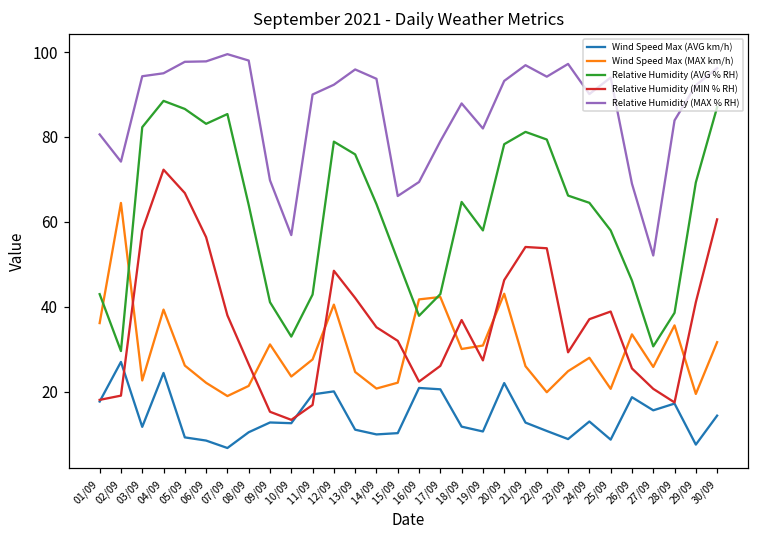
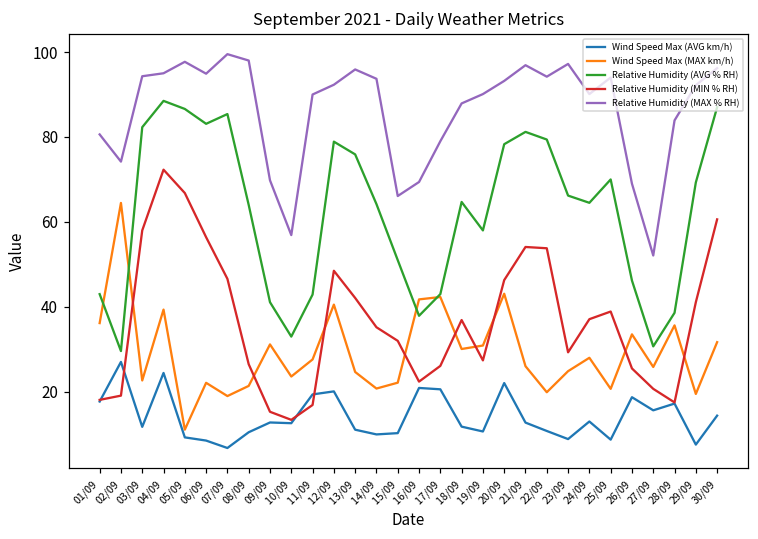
Wind Speed Max (MAX km/h), 05/09: 26 -> 11
Relative Humidity (MAX % RH), 06/09: 98 -> 95
Relative Humidity (MIN % RH), 07/09: 38 -> 47
Relative Humidity (MAX % RH), 19/09: 82 -> 90
Relative Humidity (AVG % RH), 25/09: 58 -> 70
